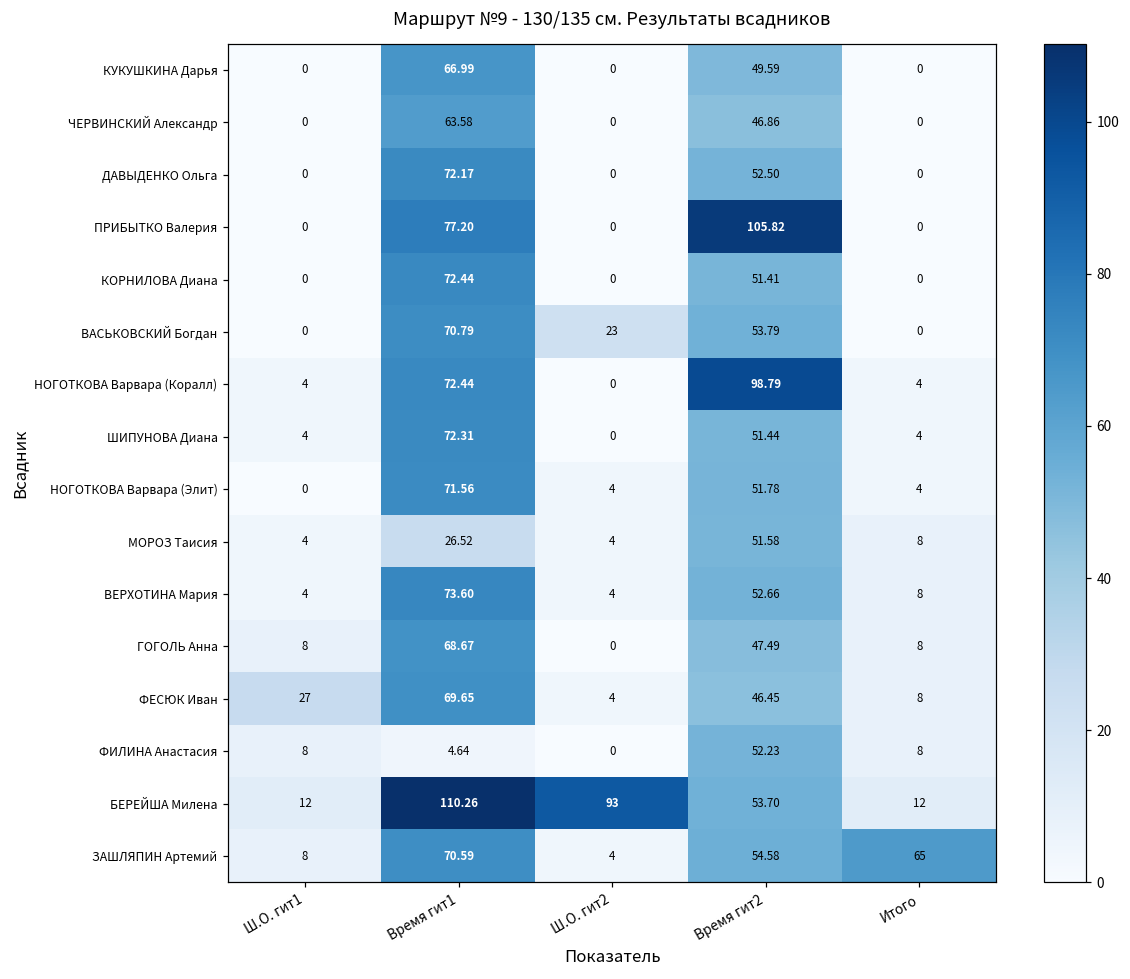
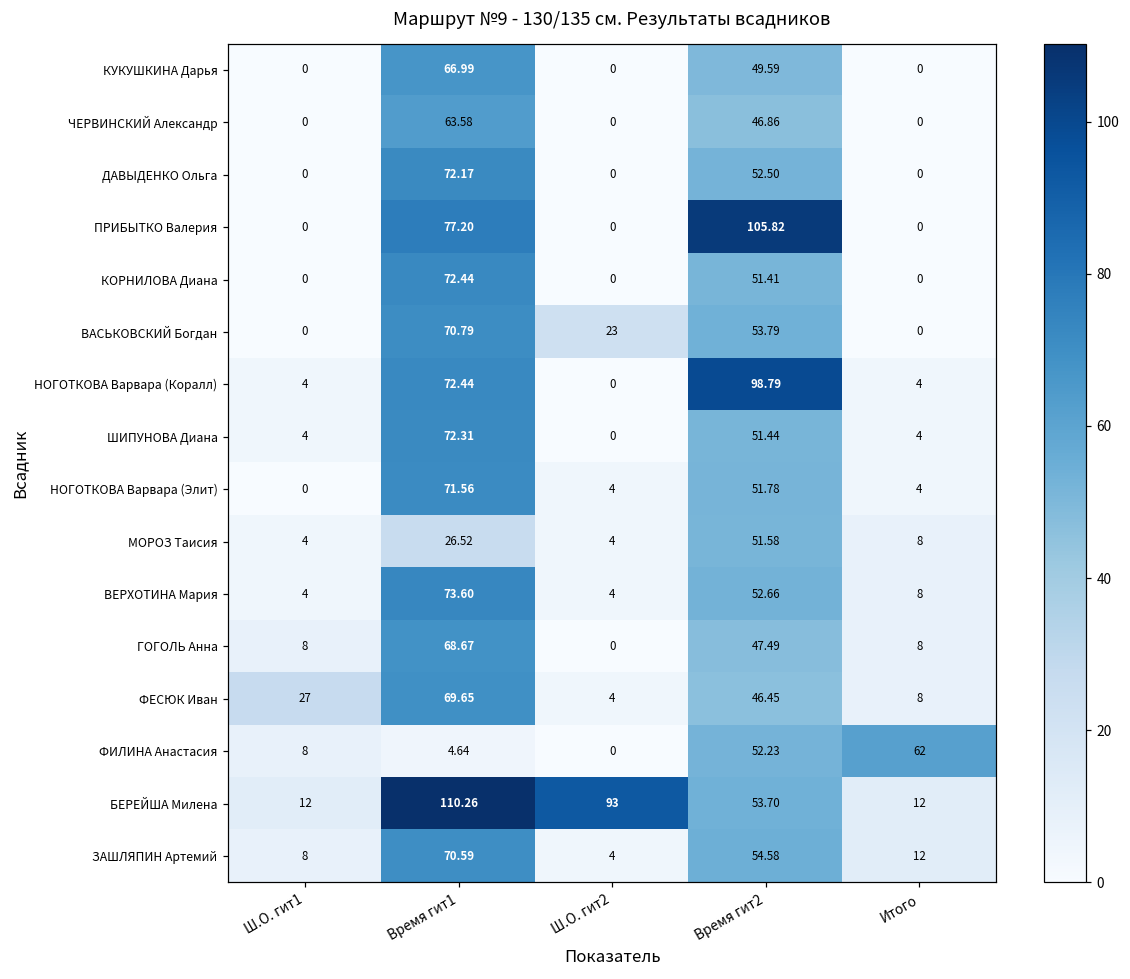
ФИЛИНА Анастасия, Итого: 8 -> 62
ЗАШЛЯПИН Артемий, Итого: 65 -> 12
